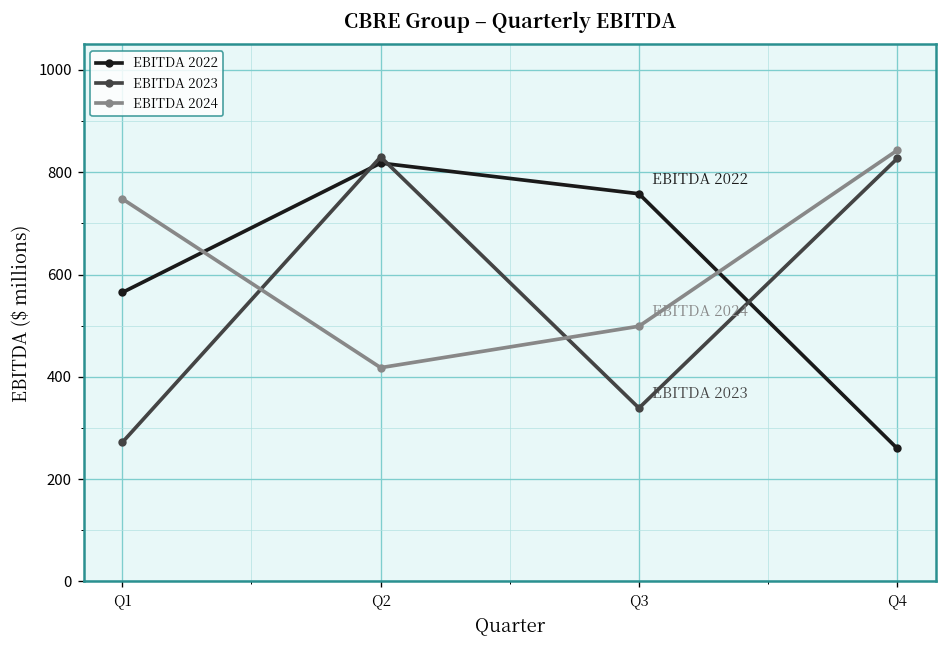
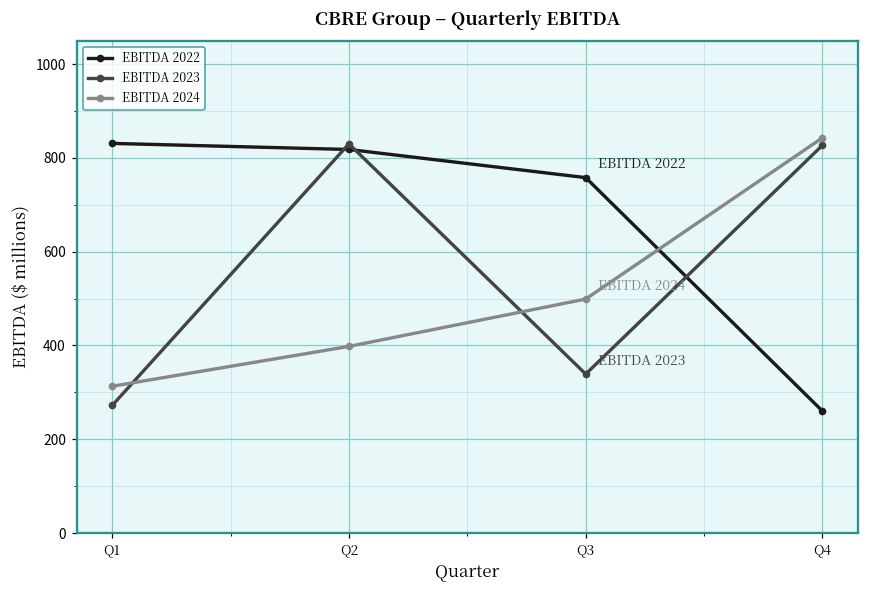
EBITDA 2022, Q1: 570 -> 830
EBITDA 2024, Q1: 750 -> 310
EBITDA 2024, Q2: 420 -> 400
